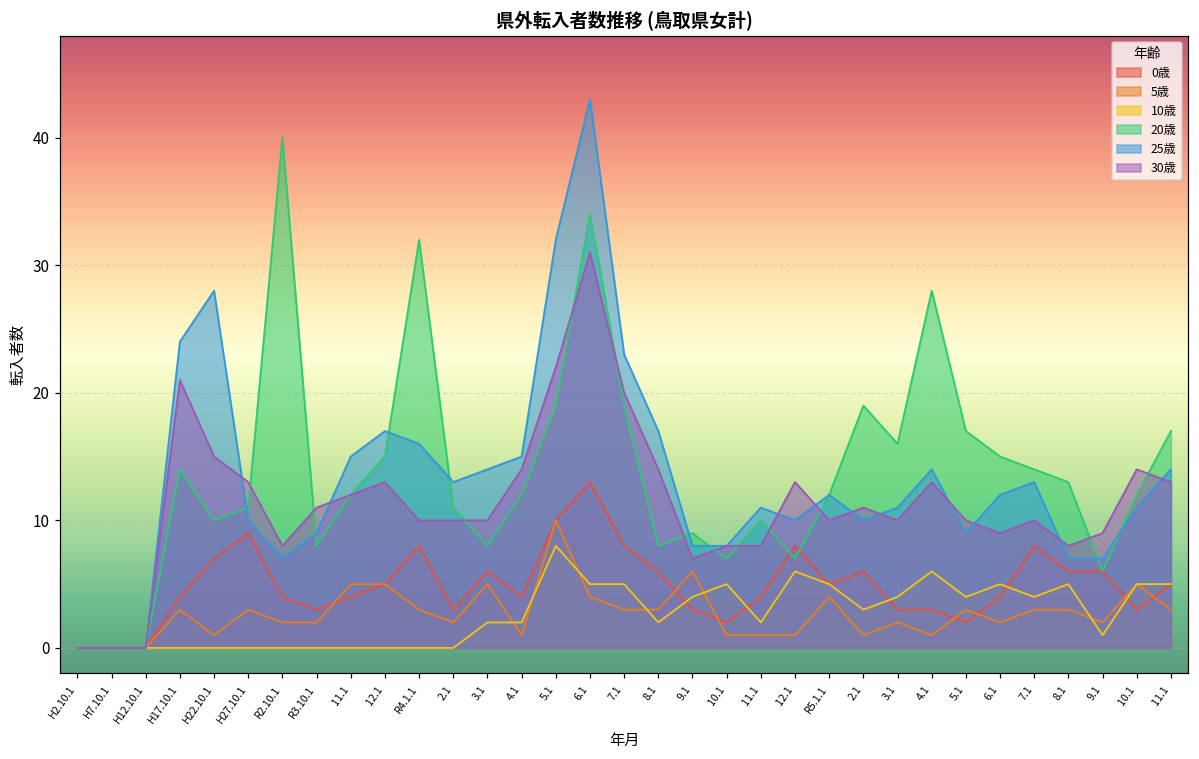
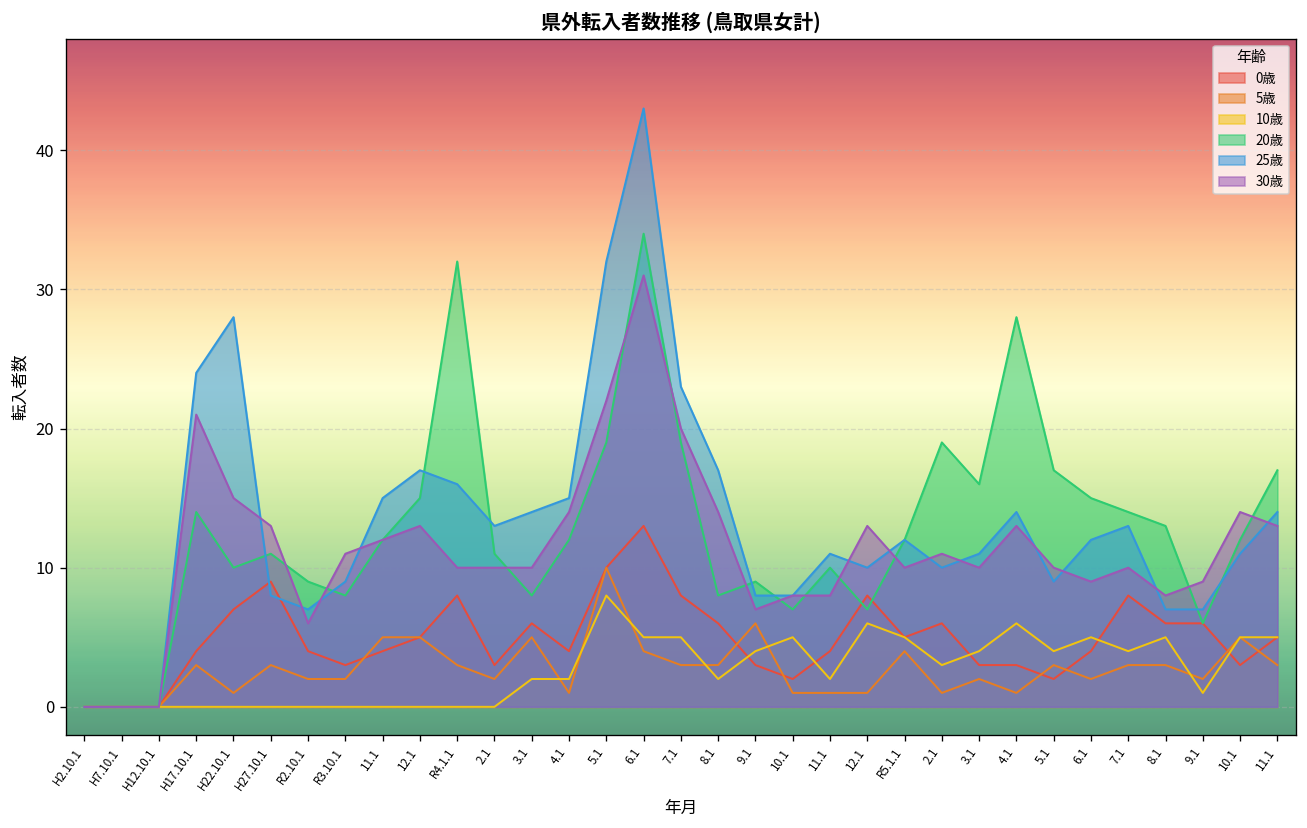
25歳, H27.10.1: 10 -> 8
20歳, R2.10.1: 40 -> 9
30歳, R2.10.1: 8 -> 6
